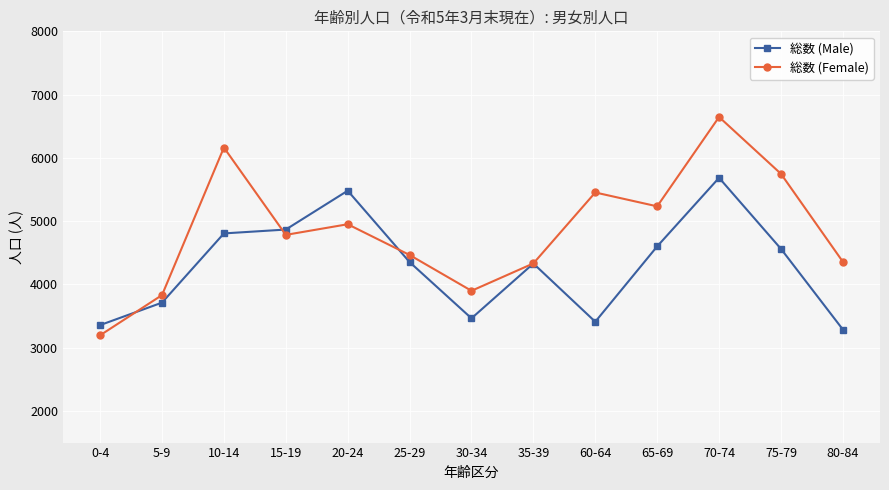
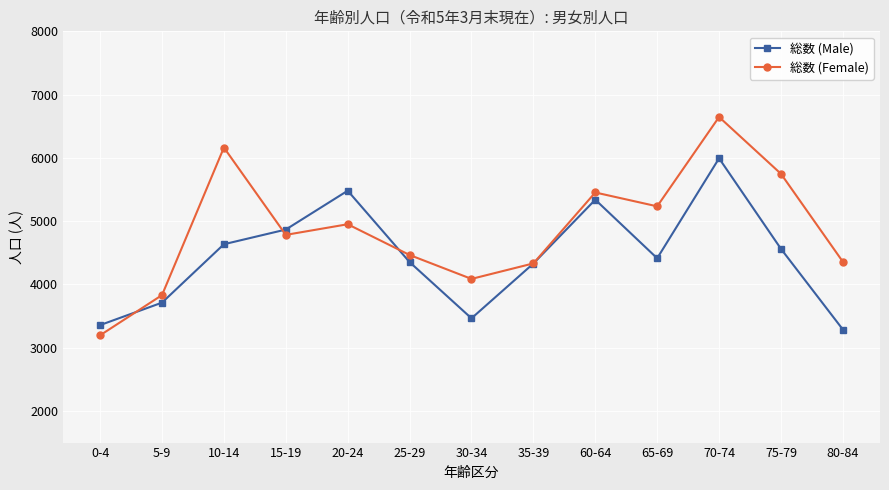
総数 (Male), 10-14: 4800 -> 4600
総数 (Female), 30-34: 3900 -> 4100
総数 (Male), 60-64: 3400 -> 5300
総数 (Male), 65-69: 4600 -> 4400
総数 (Male), 70-74: 5700 -> 6000
